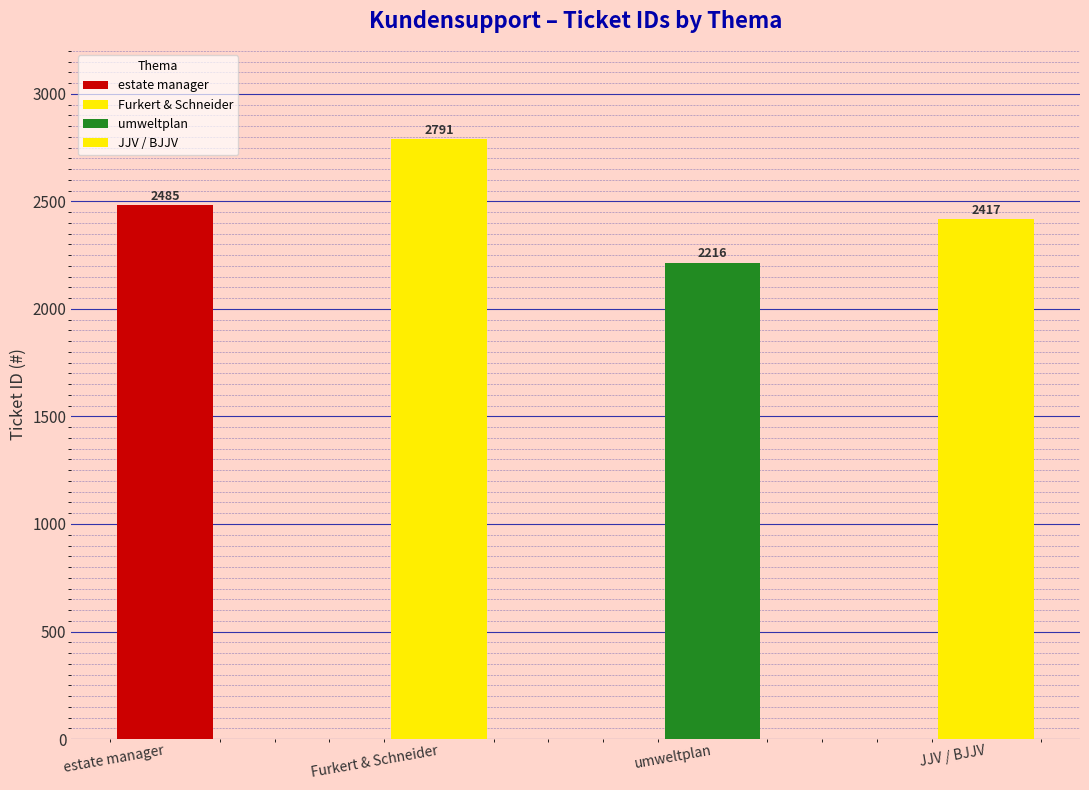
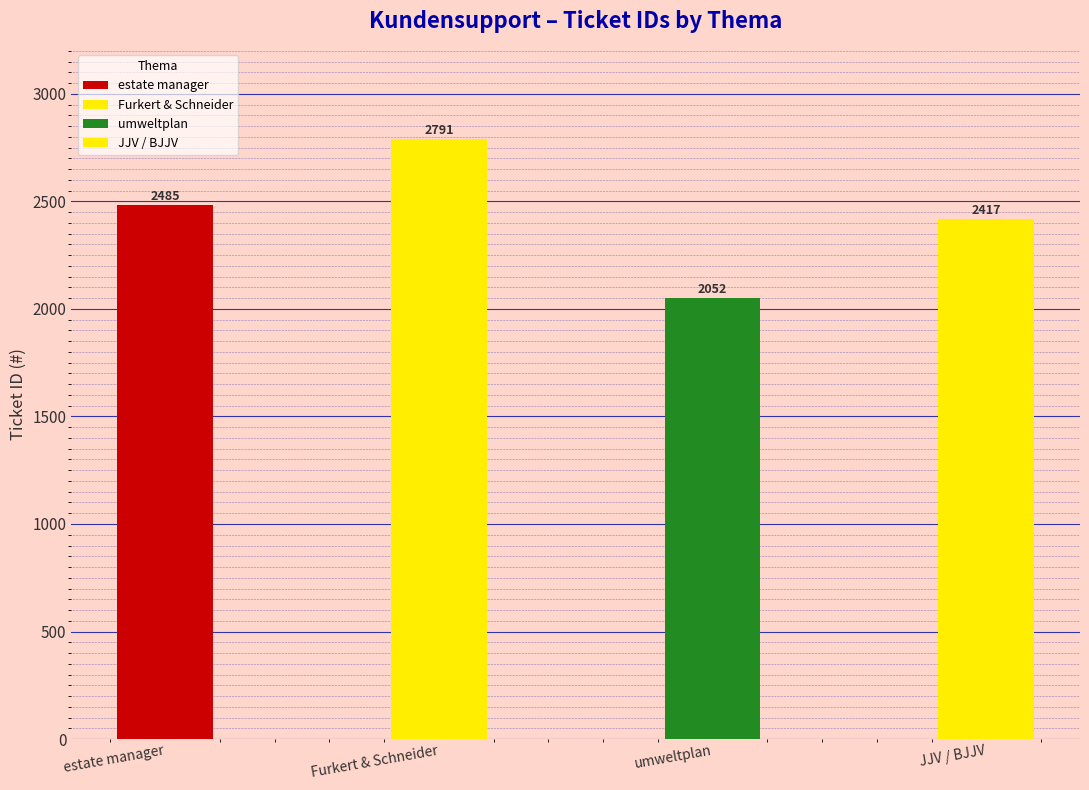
umweltplan: 2216 -> 2052
